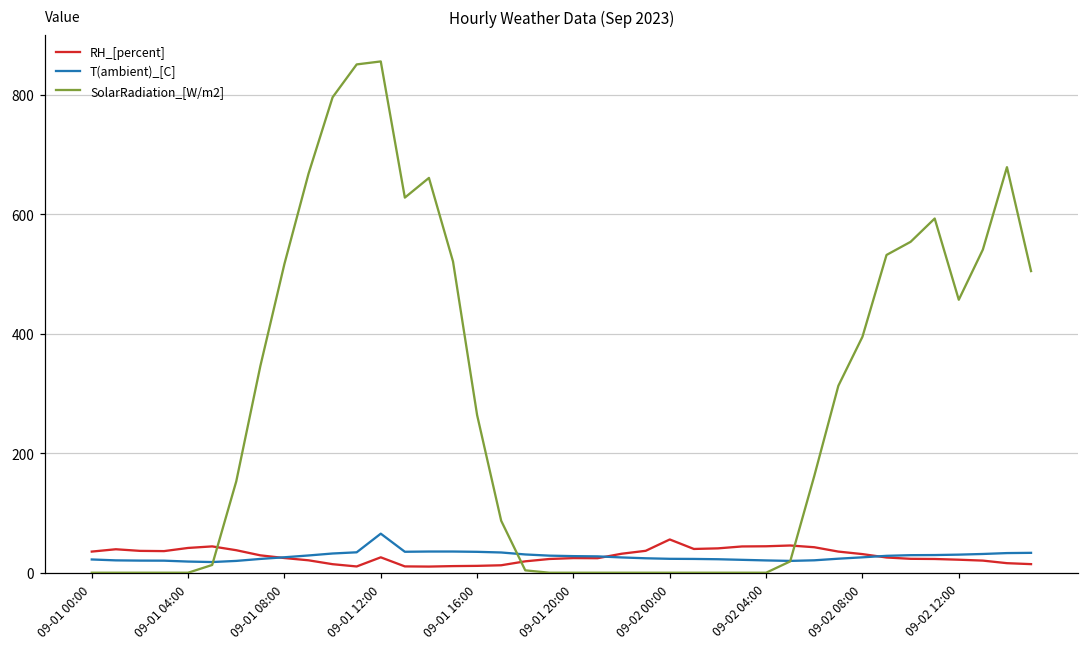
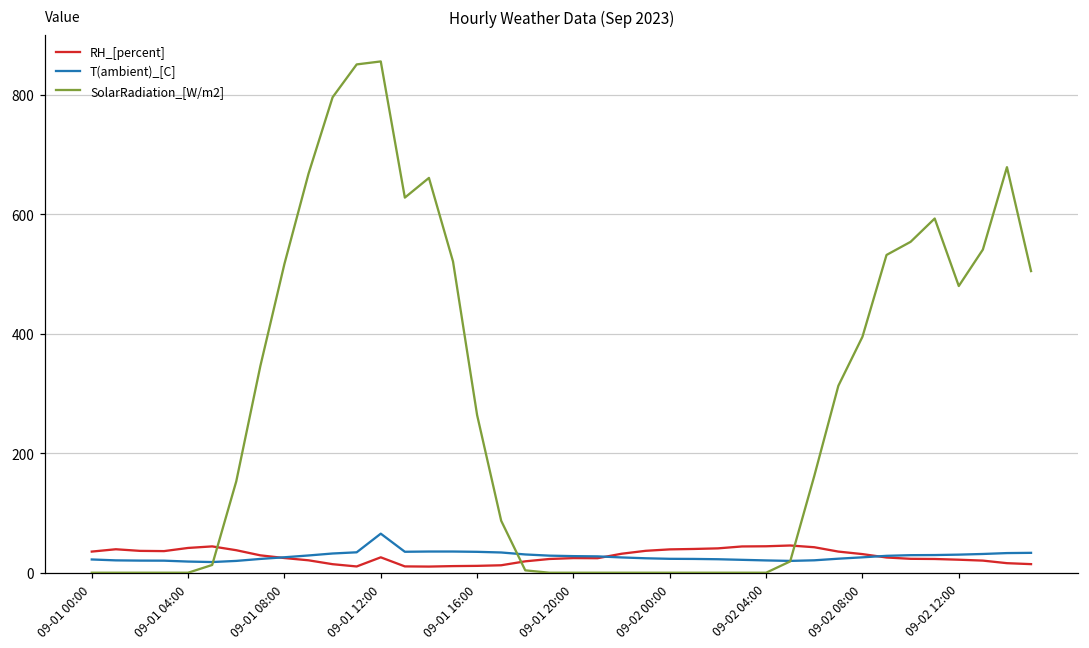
RH_[percent], 09-02 00:00: 60 -> 40
SolarRadiation_[W/m2], 09-02 12:00: 460 -> 480
